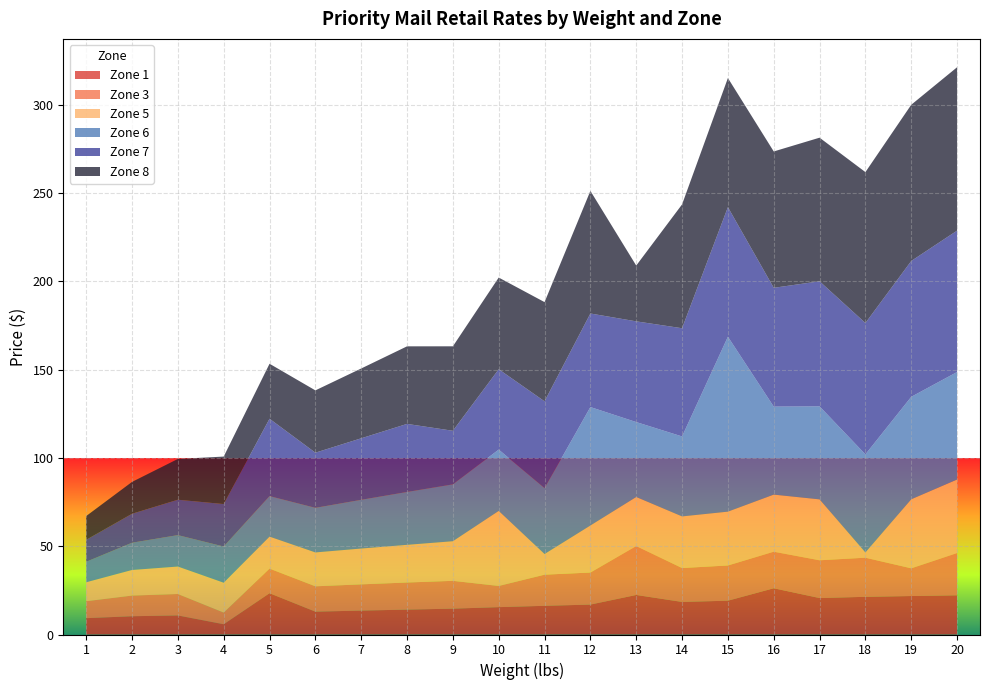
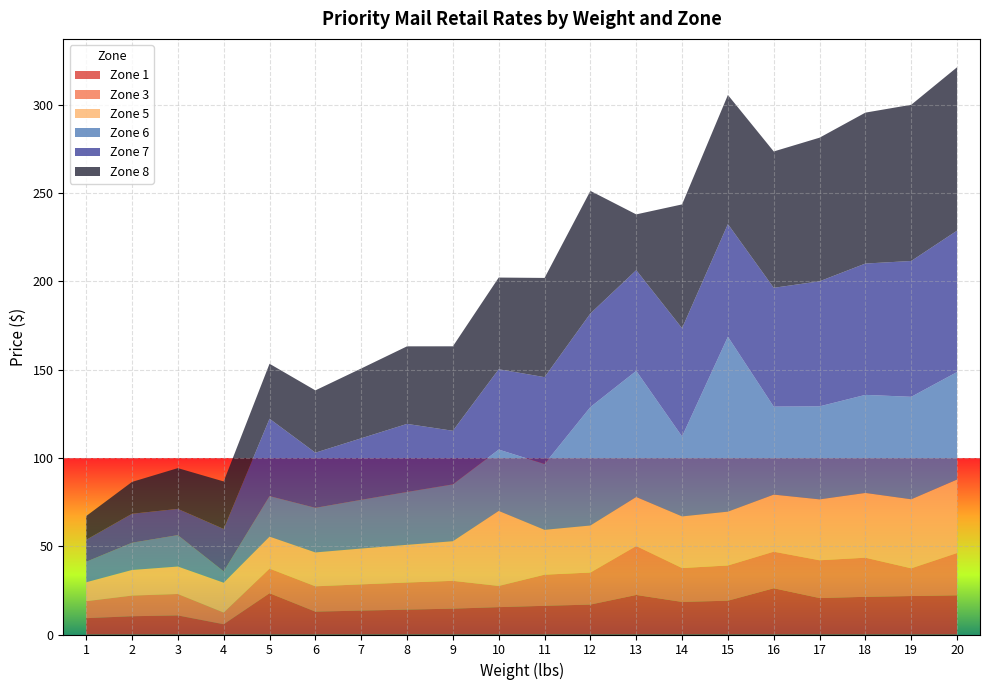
Zone 7, 3: 20 -> 15
Zone 6, 4: 20 -> 6
Zone 5, 11: 12 -> 25
Zone 6, 13: 42 -> 71
Zone 7, 15: 73 -> 64
Zone 5, 18: 3 -> 37
